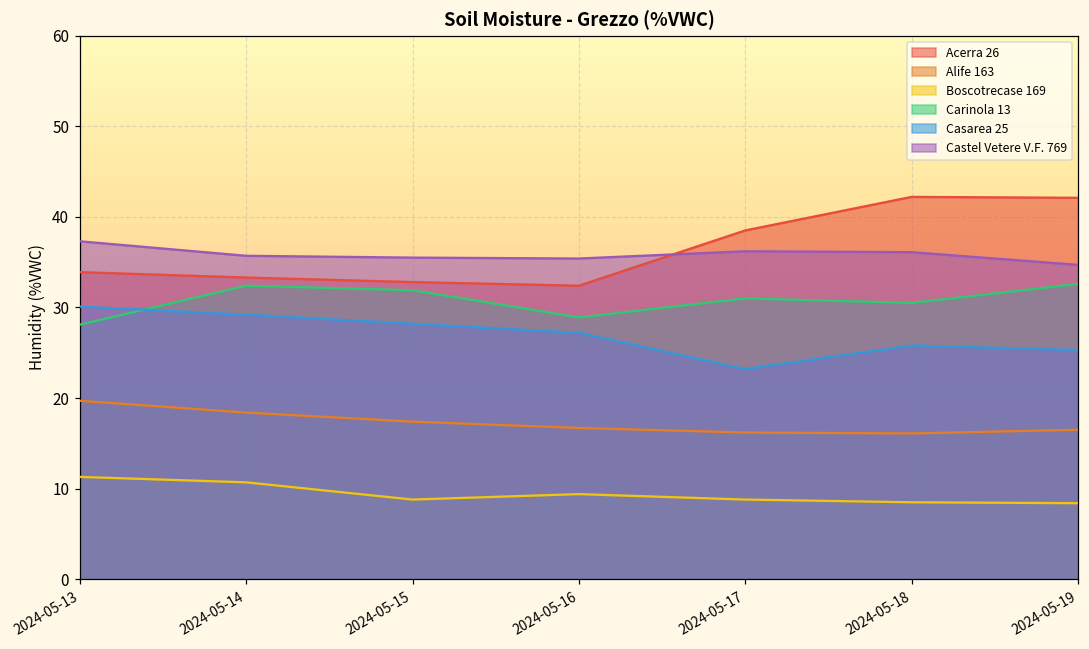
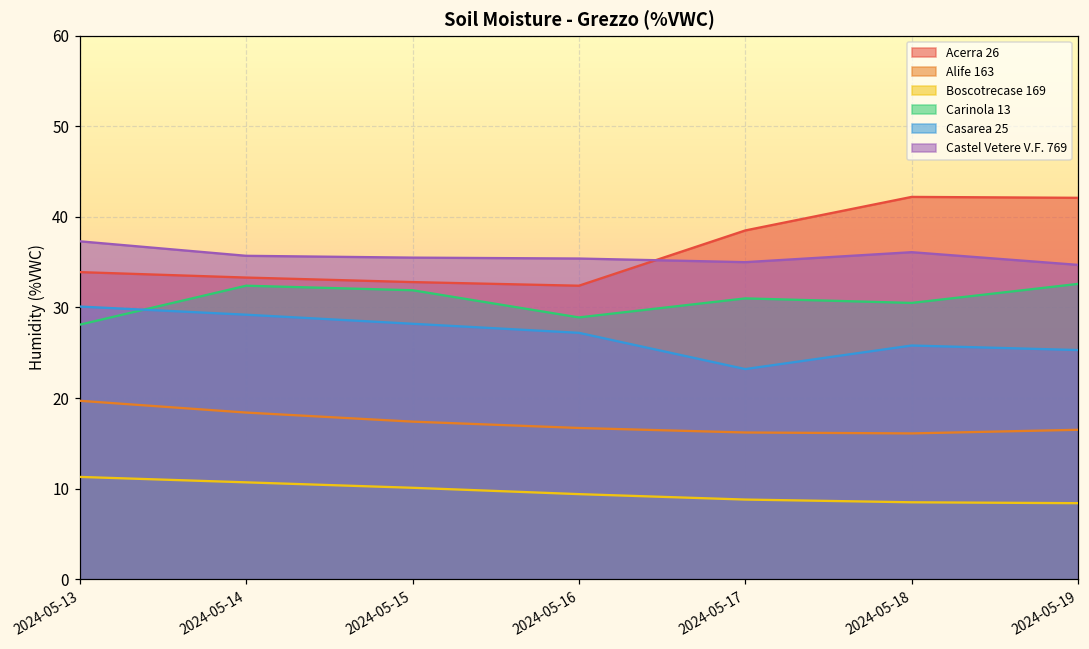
Boscotrecase 169, 2024-05-15: 9 -> 10
Castel Vetere V.F. 769, 2024-05-17: 36 -> 35
